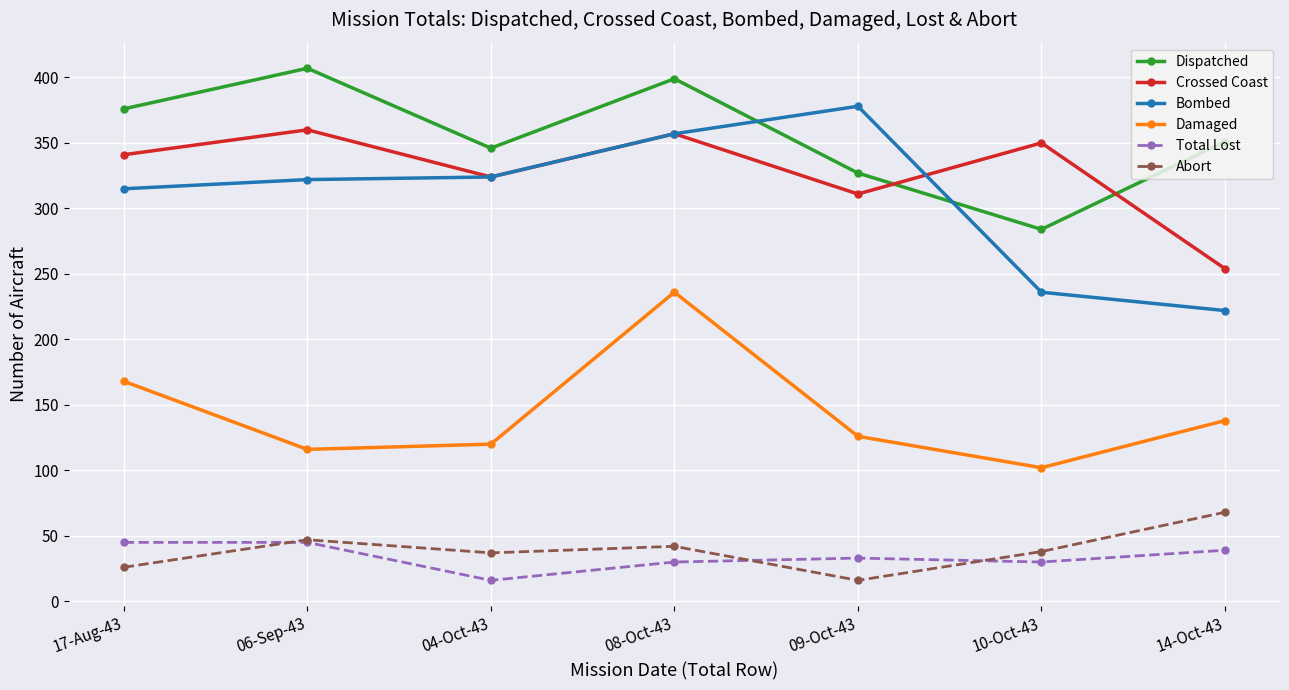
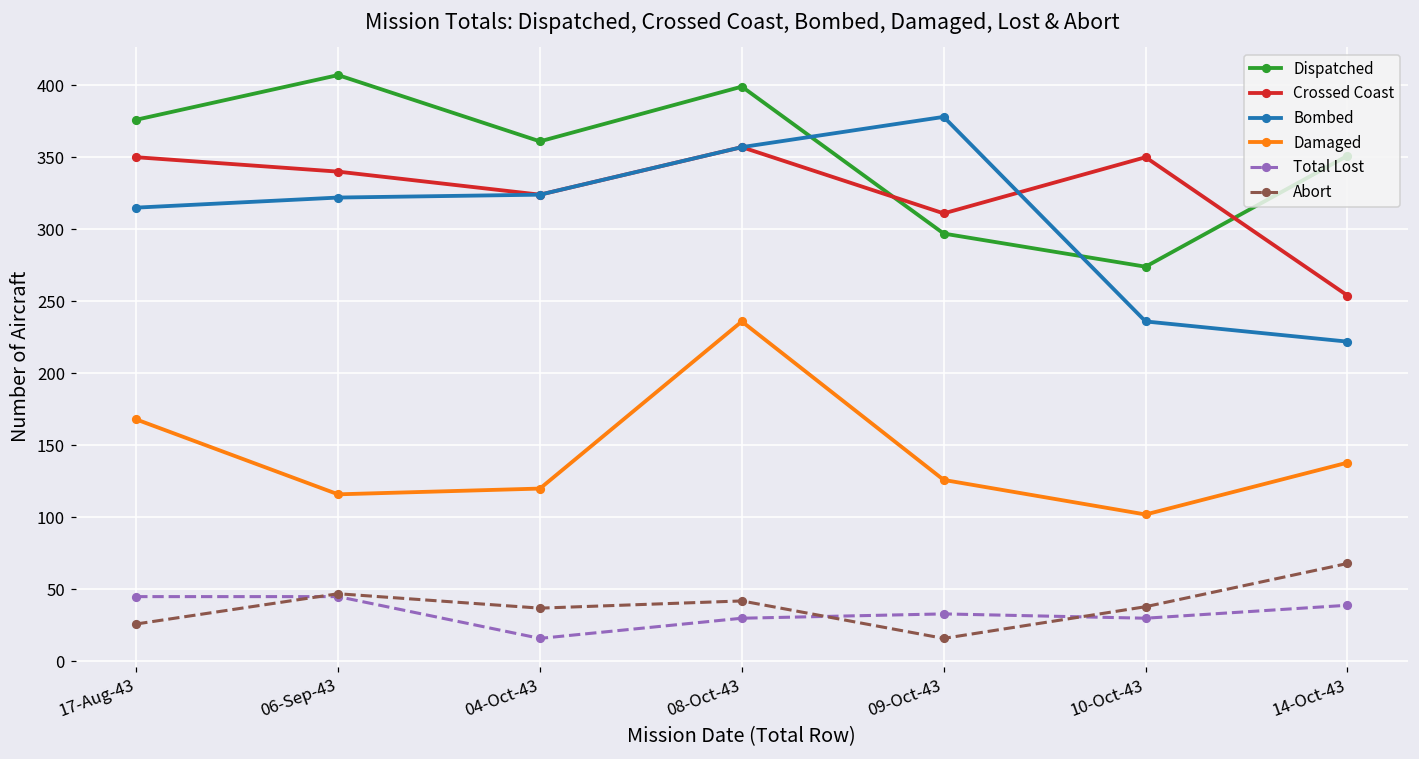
Crossed Coast, 17-Aug-43: 341 -> 350
Crossed Coast, 06-Sep-43: 360 -> 340
Dispatched, 04-Oct-43: 346 -> 361
Dispatched, 09-Oct-43: 327 -> 297
Dispatched, 10-Oct-43: 284 -> 274
